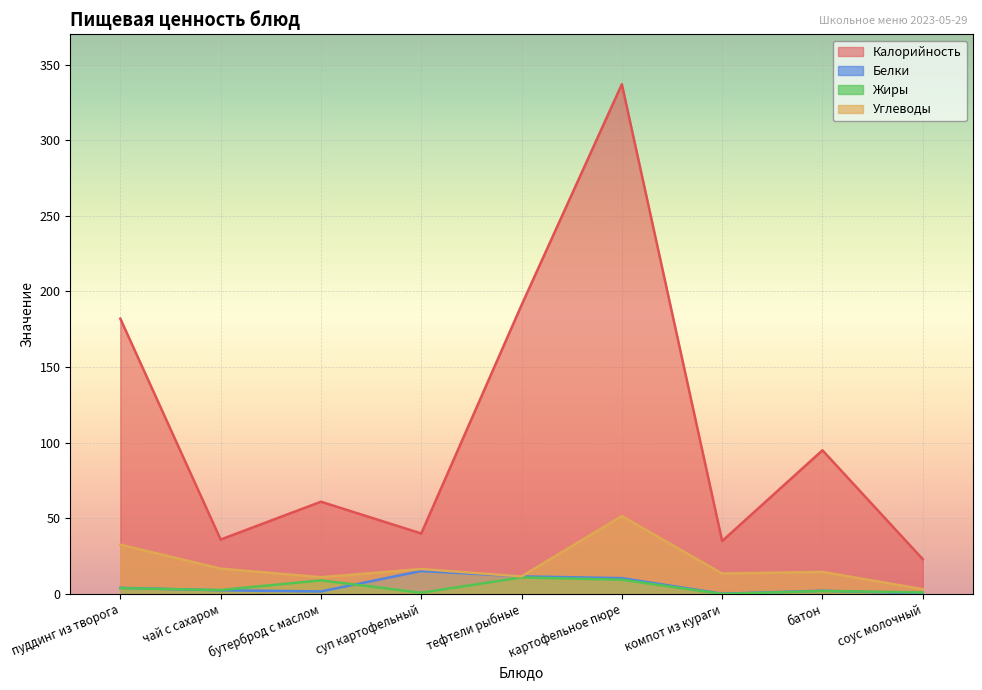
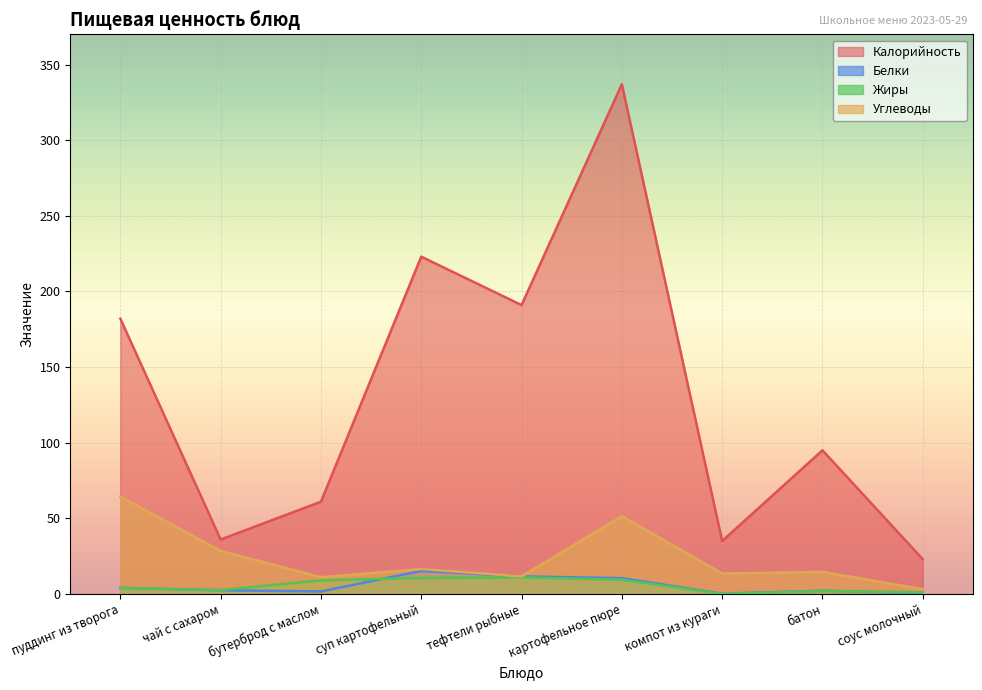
Углеводы, пуддинг из творога: 33 -> 64
Углеводы, чай с сахаром: 17 -> 28
Калорийность, суп картофельный: 40 -> 223
Жиры, суп картофельный: 1 -> 11
